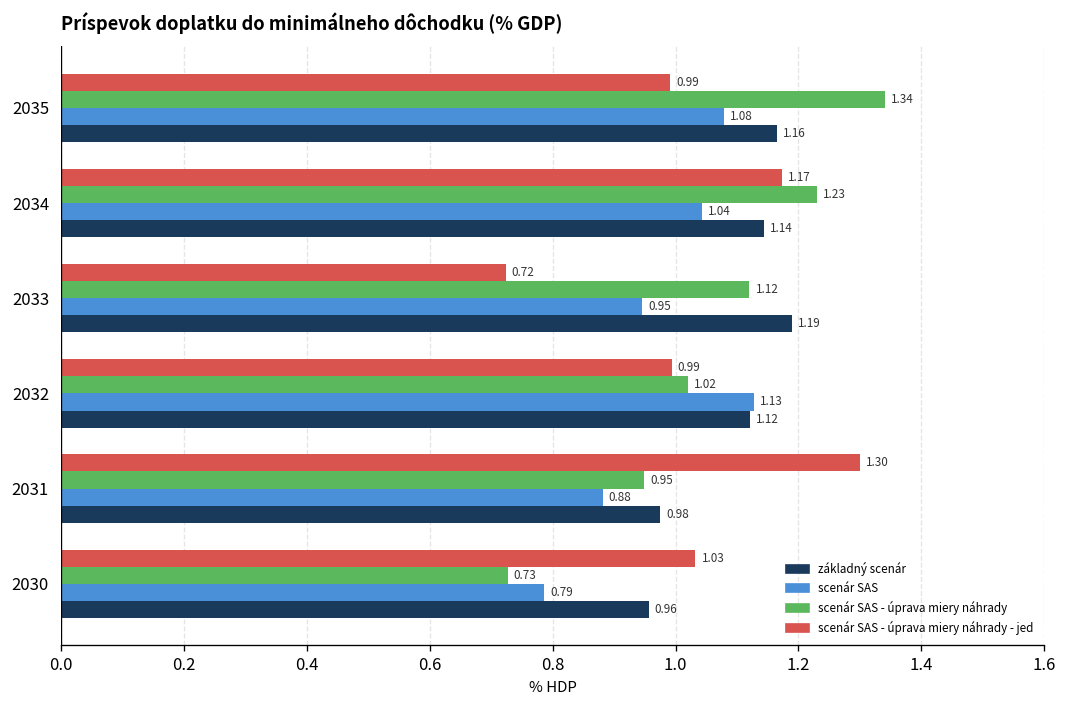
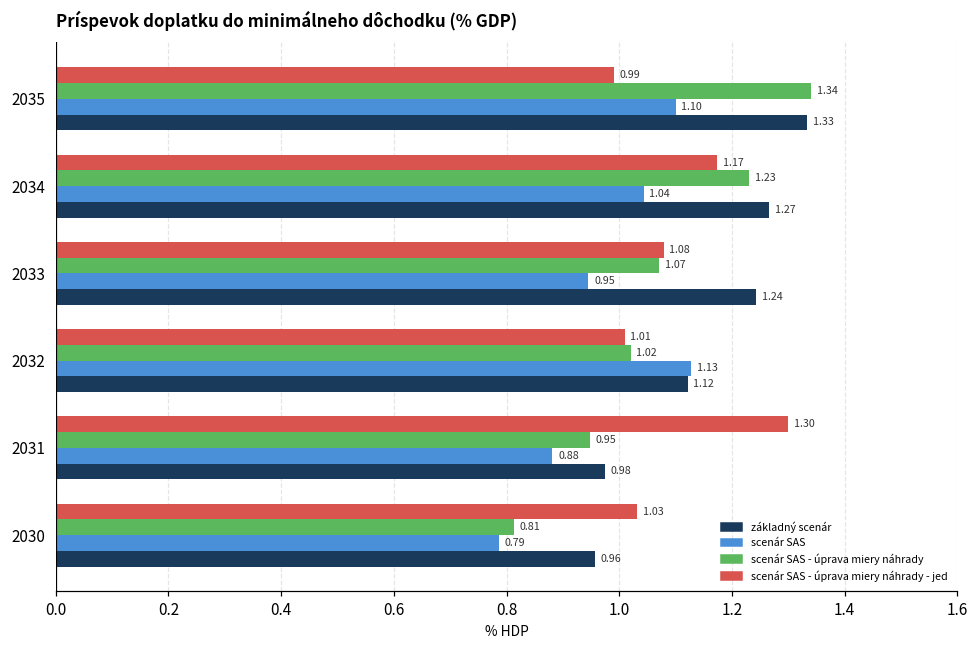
scenár SAS, 2035: 1.08 -> 1.10
základný scenár, 2035: 1.16 -> 1.33
základný scenár, 2034: 1.14 -> 1.27
scenár SAS - úprava miery náhrady - jed, 2033: 0.72 -> 1.08
scenár SAS - úprava miery náhrady, 2033: 1.12 -> 1.07
základný scenár, 2033: 1.19 -> 1.24
scenár SAS - úprava miery náhrady - jed, 2032: 0.99 -> 1.01
scenár SAS - úprava miery náhrady, 2030: 0.73 -> 0.81
